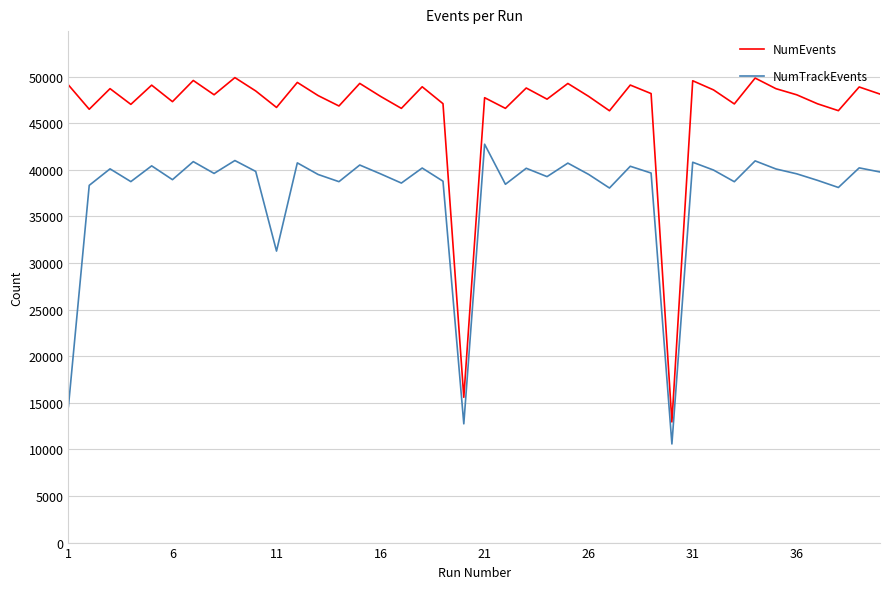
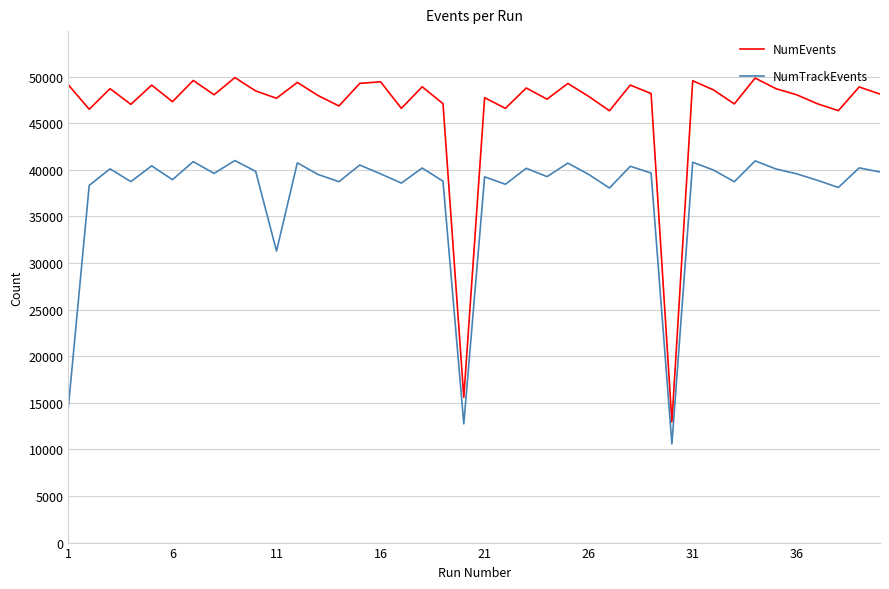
NumEvents, 11: 47000 -> 48000
NumEvents, 16: 48000 -> 49000
NumTrackEvents, 21: 43000 -> 39000
